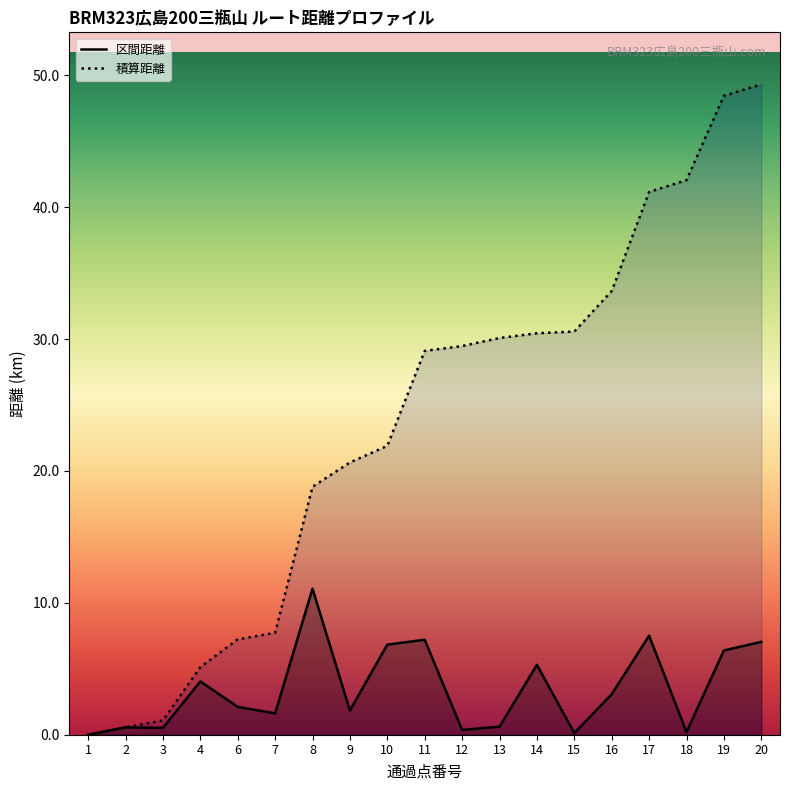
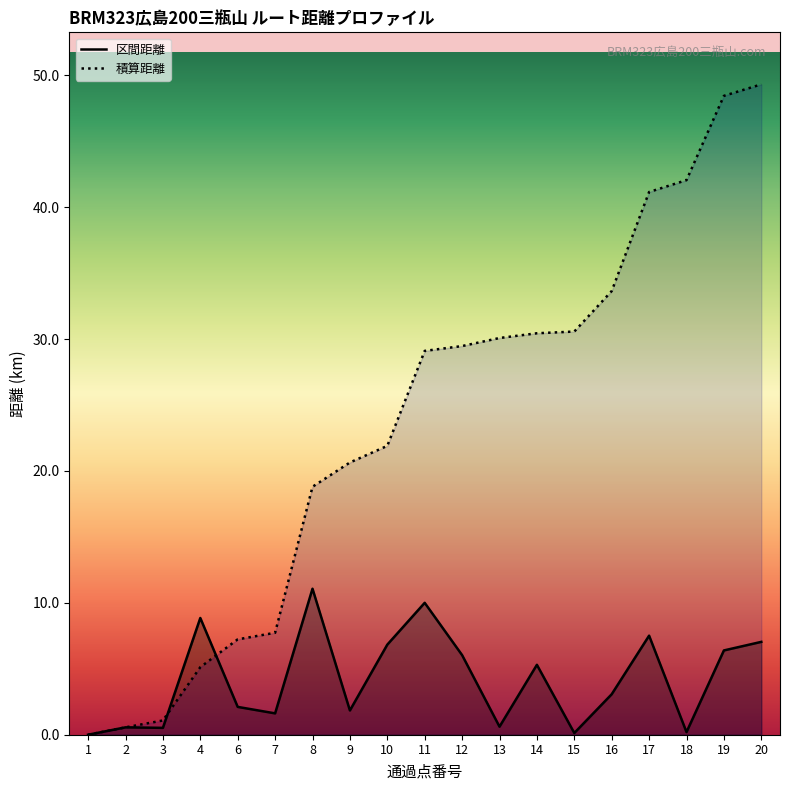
区間距離, 4: 4.0 -> 8.9
区間距離, 11: 7.2 -> 10.0
区間距離, 12: 0.4 -> 6.0
